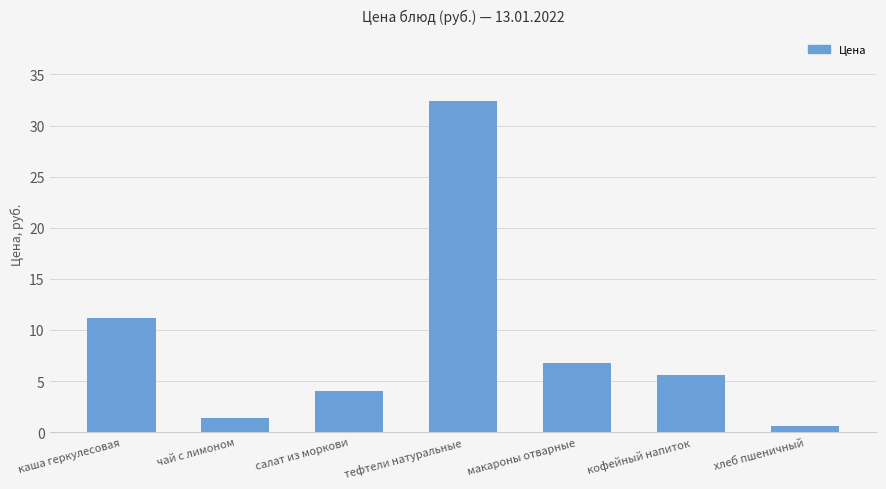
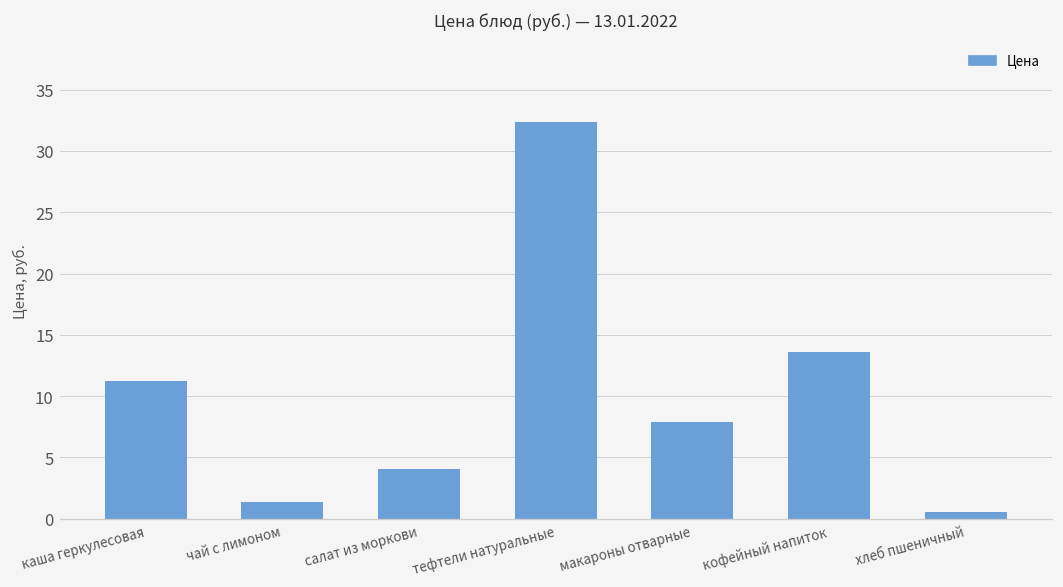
макароны отварные: 6.8 -> 7.9
кофейный напиток: 5.6 -> 13.6
